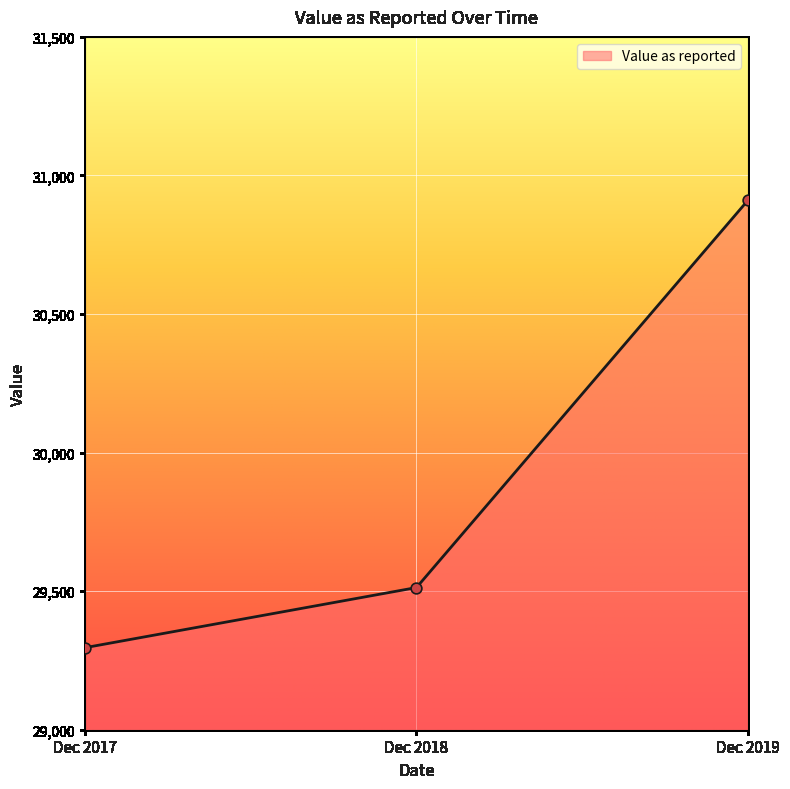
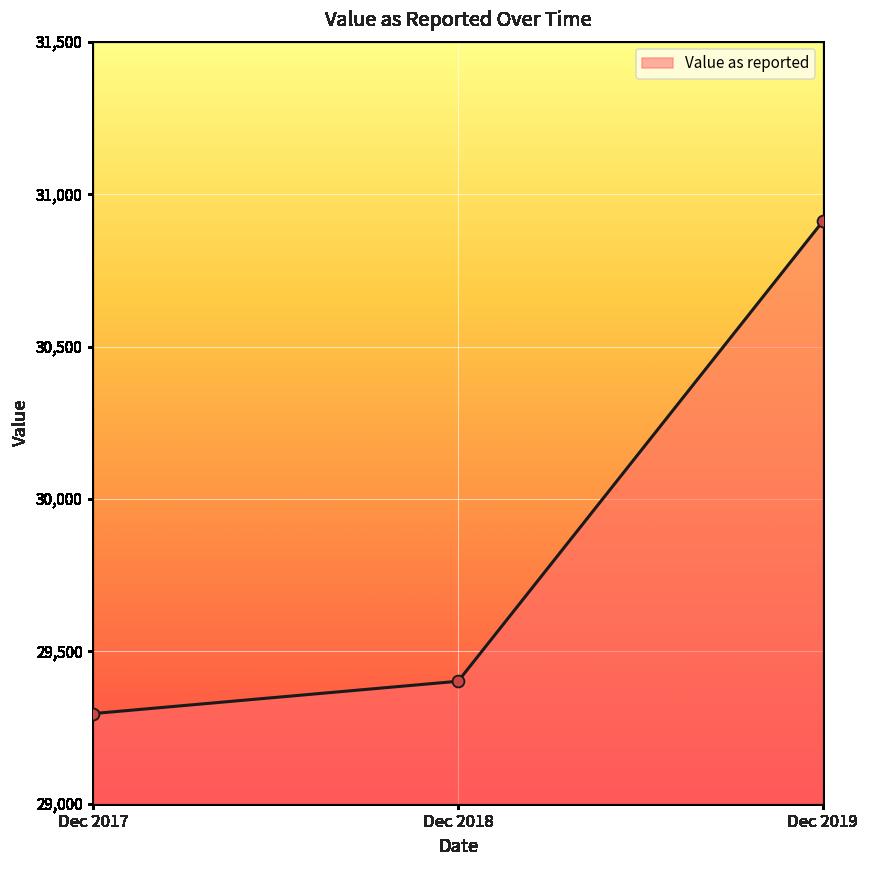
Dec 2018: 29,510 -> 29,400
